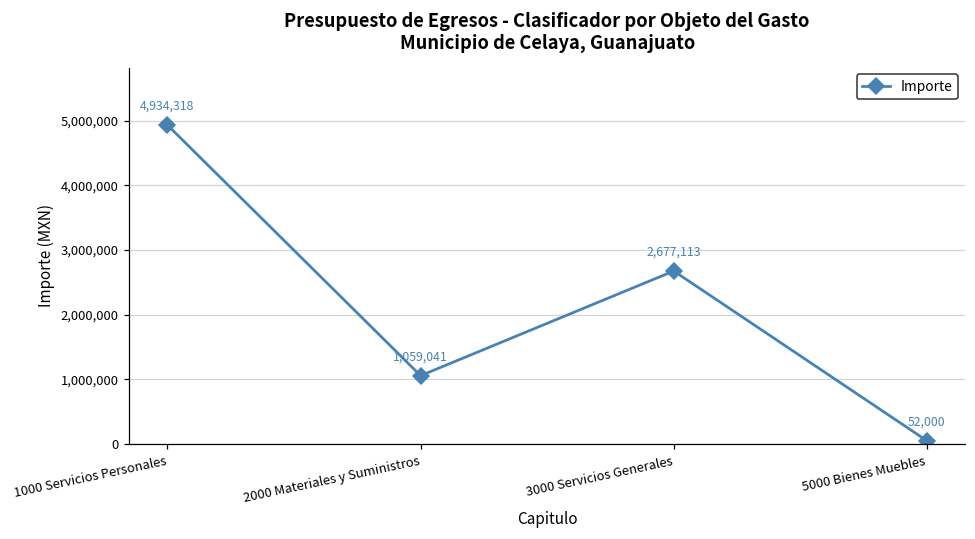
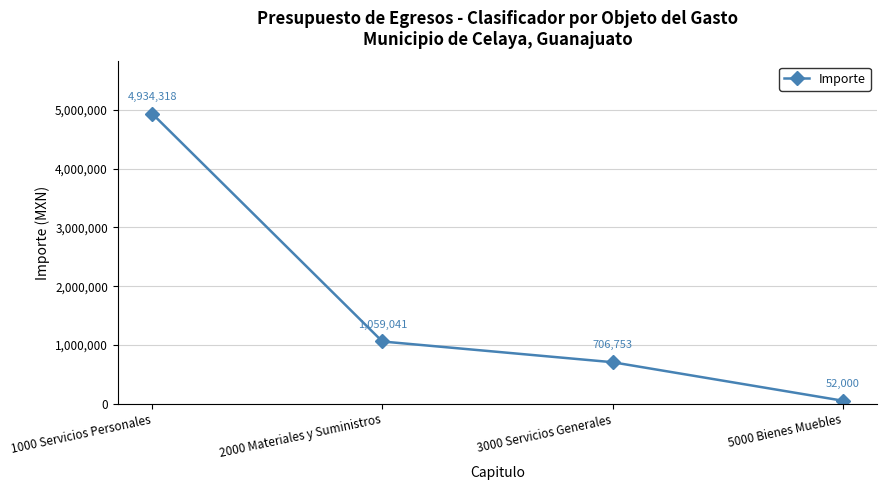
3000 Servicios Generales: 2,677,113 -> 706,753
